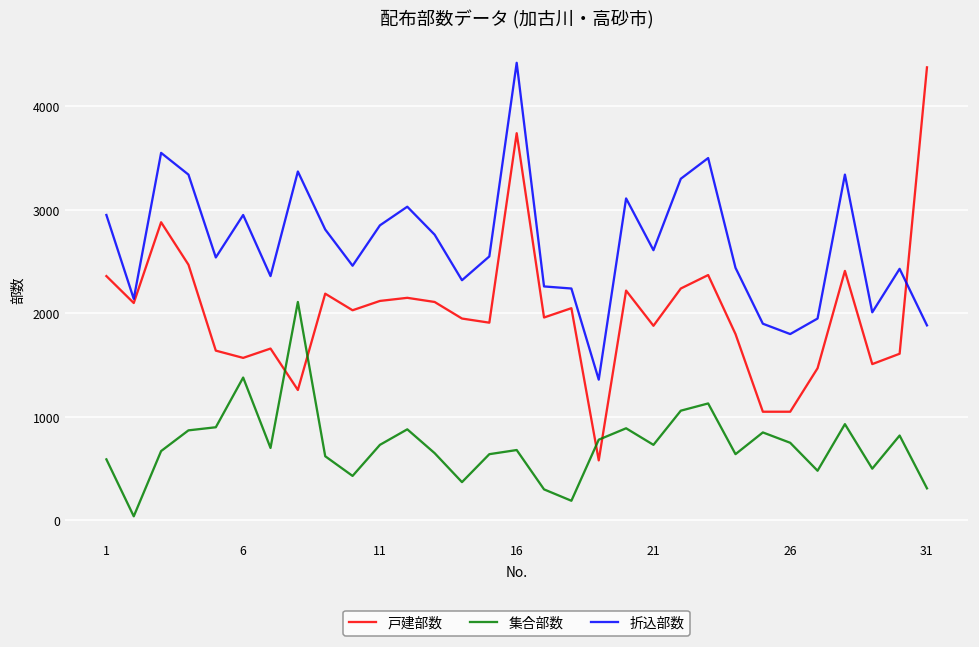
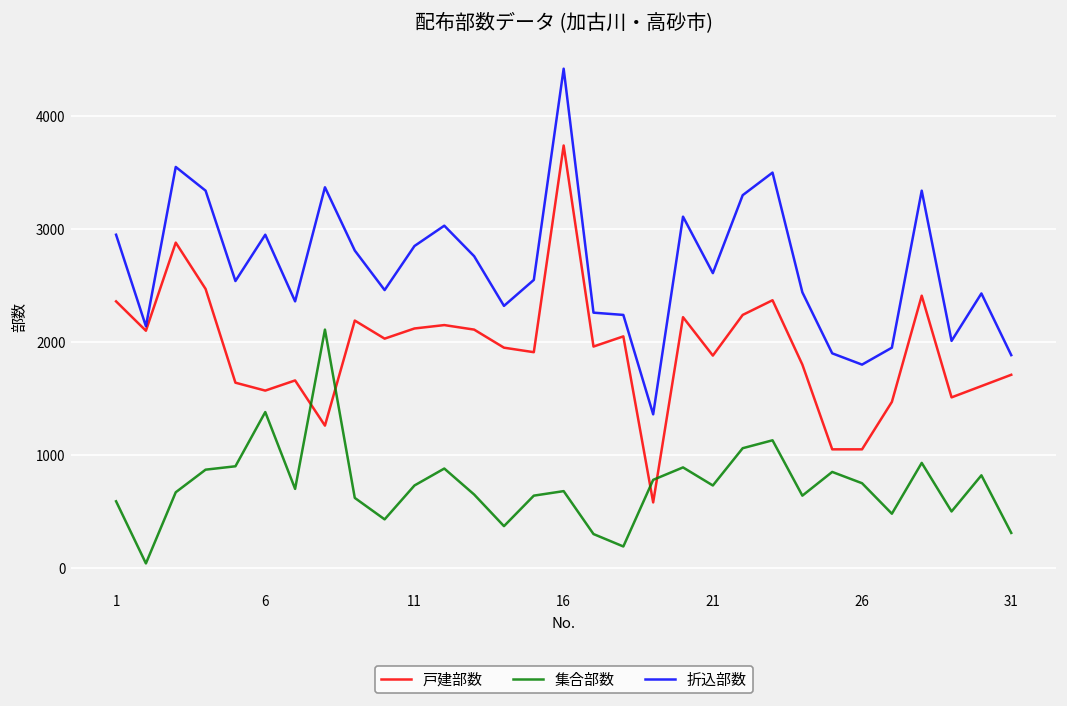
戸建部数, 31: 4400 -> 1700
